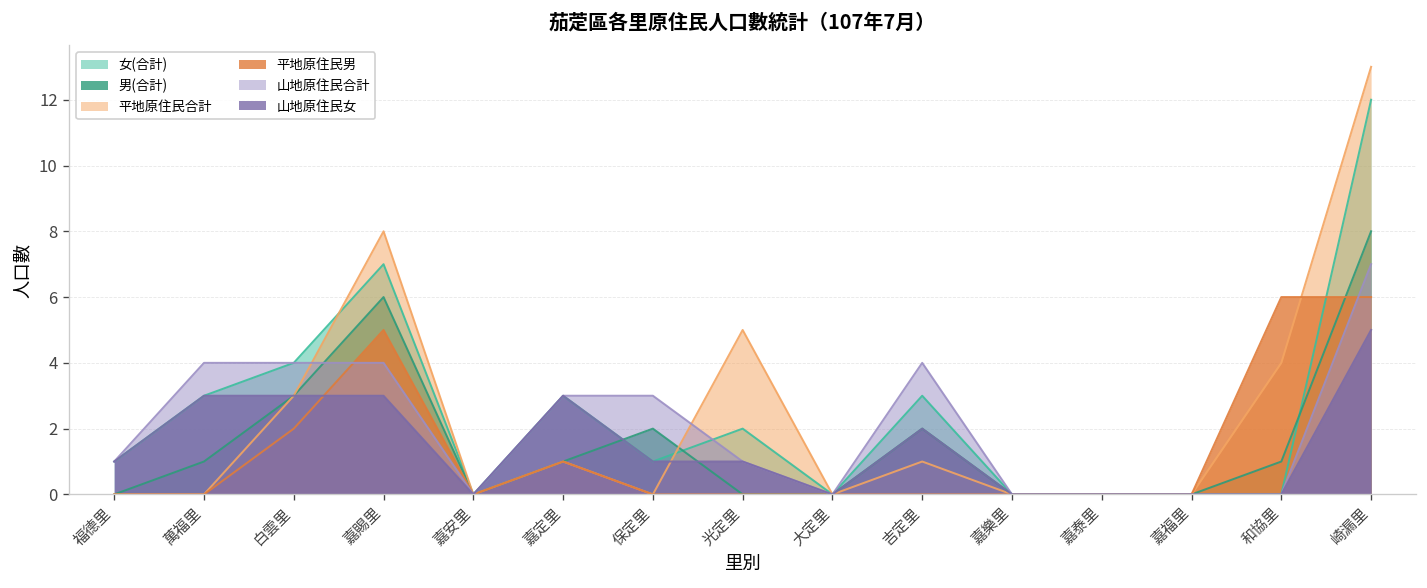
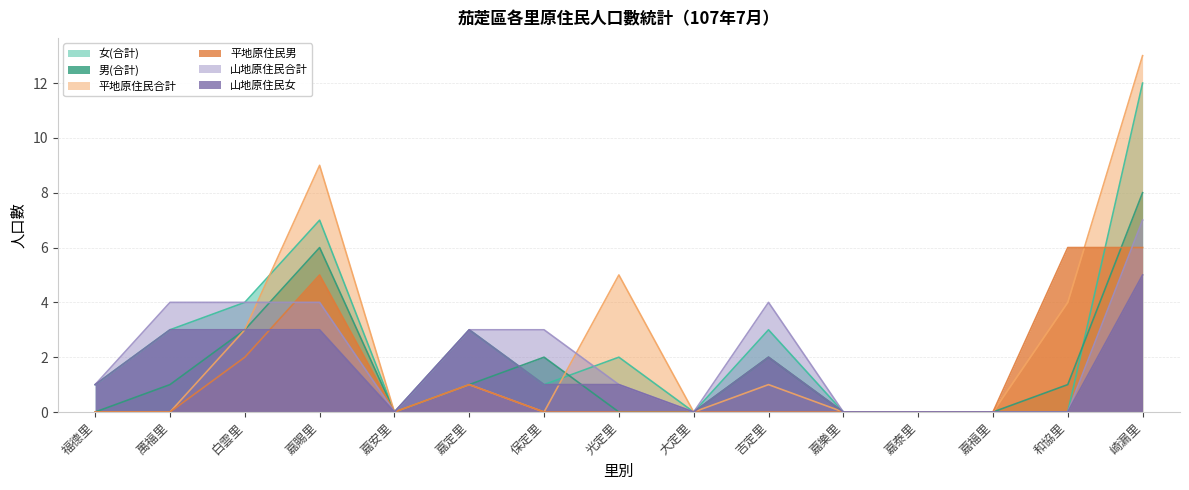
平地原住民合計, 嘉賜里: 8 -> 9
